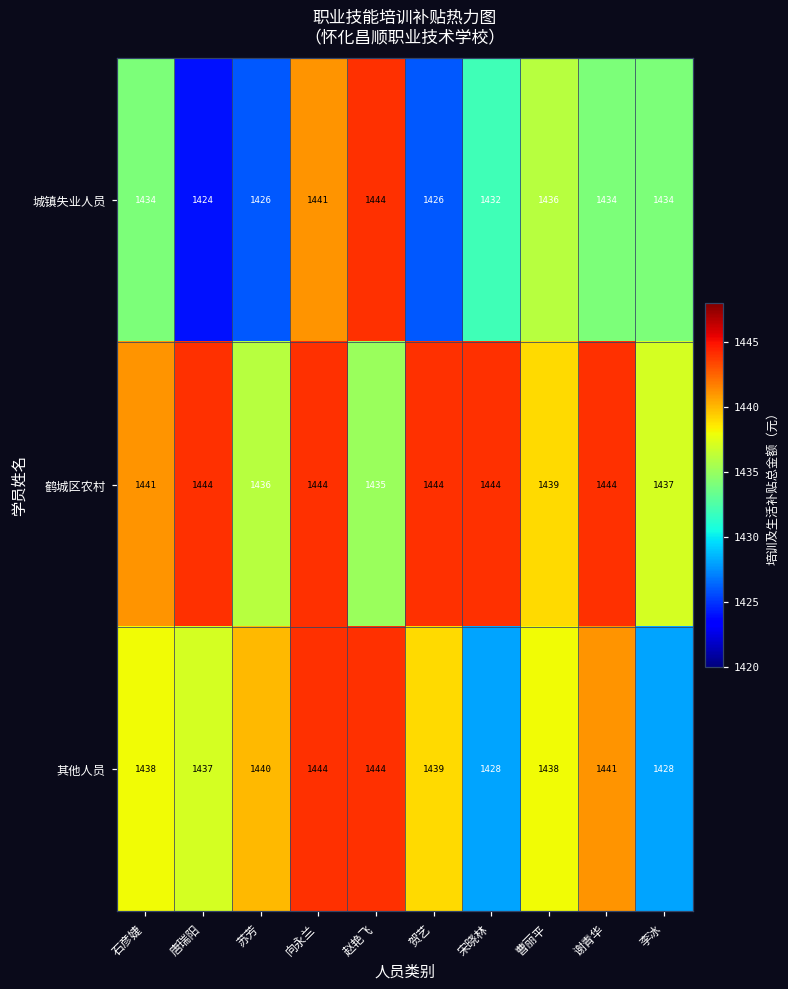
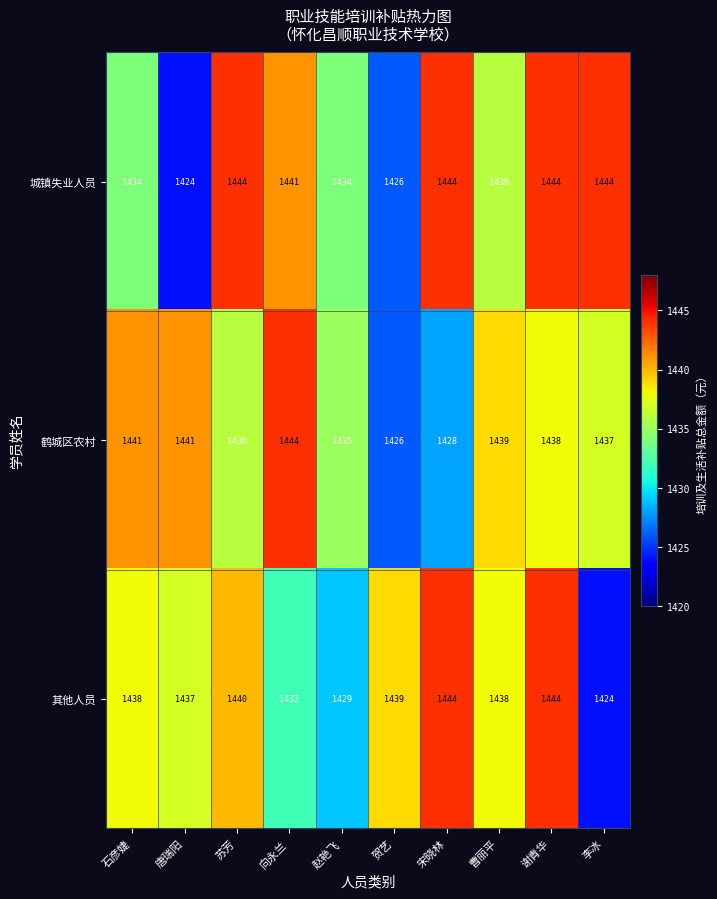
城镇失业人员, 苏芳: 1426 -> 1444
城镇失业人员, 赵艳飞: 1444 -> 1434
城镇失业人员, 宋晓林: 1432 -> 1444
城镇失业人员, 谢青华: 1434 -> 1444
城镇失业人员, 李冰: 1434 -> 1444
鹤城区农村, 唐瑞阳: 1444 -> 1441
鹤城区农村, 贺艺: 1444 -> 1426
鹤城区农村, 宋晓林: 1444 -> 1428
鹤城区农村, 谢青华: 1444 -> 1438
其他人员, 向永兰: 1444 -> 1432
其他人员, 赵艳飞: 1444 -> 1429
其他人员, 宋晓林: 1428 -> 1444
其他人员, 谢青华: 1441 -> 1444
其他人员, 李冰: 1428 -> 1424
